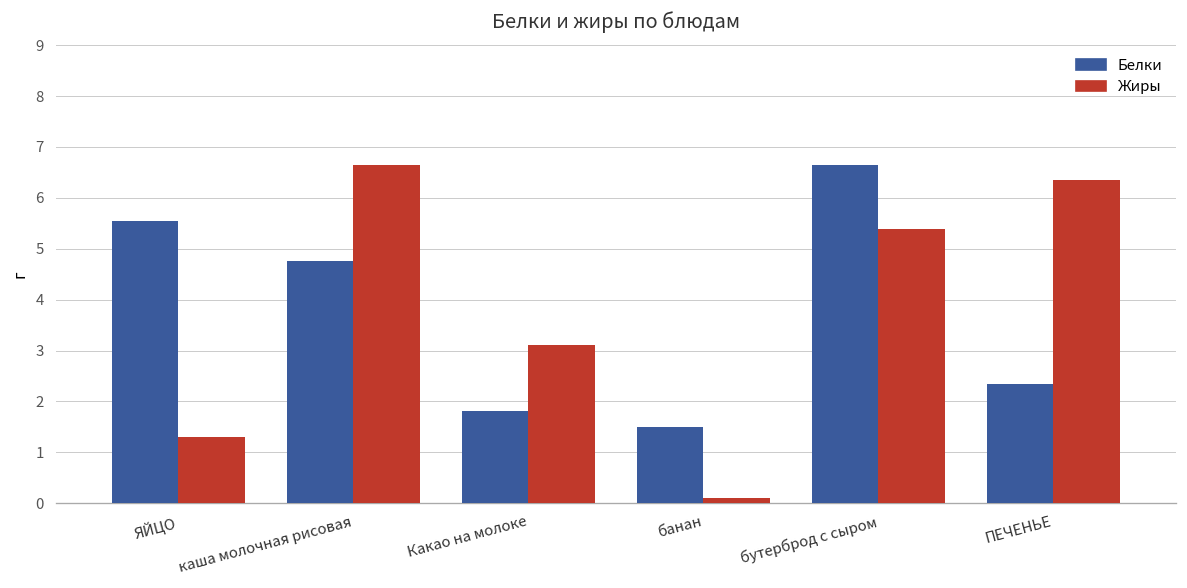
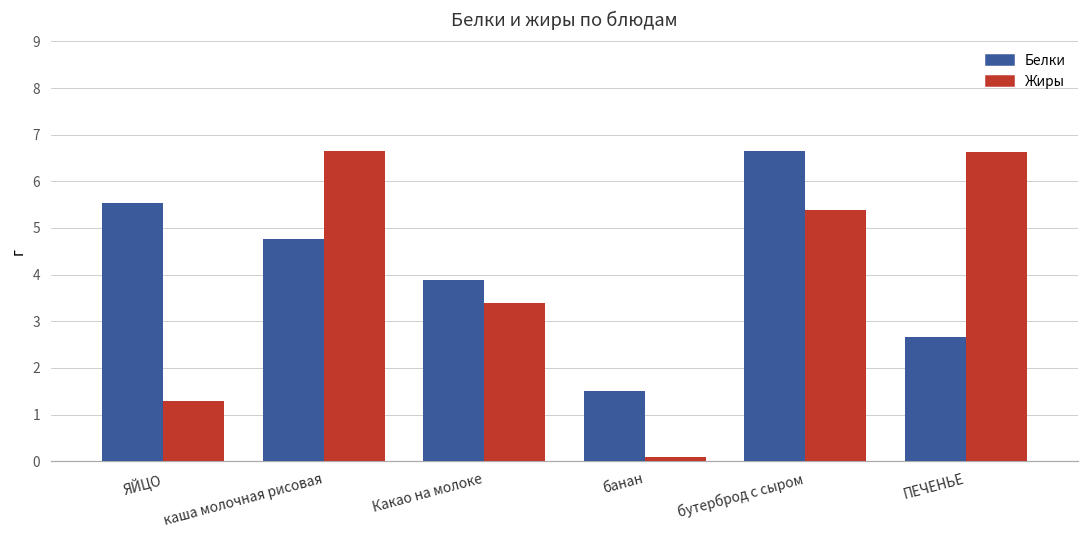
Белки, Какао на молоке: 1.8 -> 3.9
Жиры, Какао на молоке: 3.1 -> 3.4
Белки, ПЕЧЕНЬЕ: 2.3 -> 2.7
Жиры, ПЕЧЕНЬЕ: 6.4 -> 6.6
